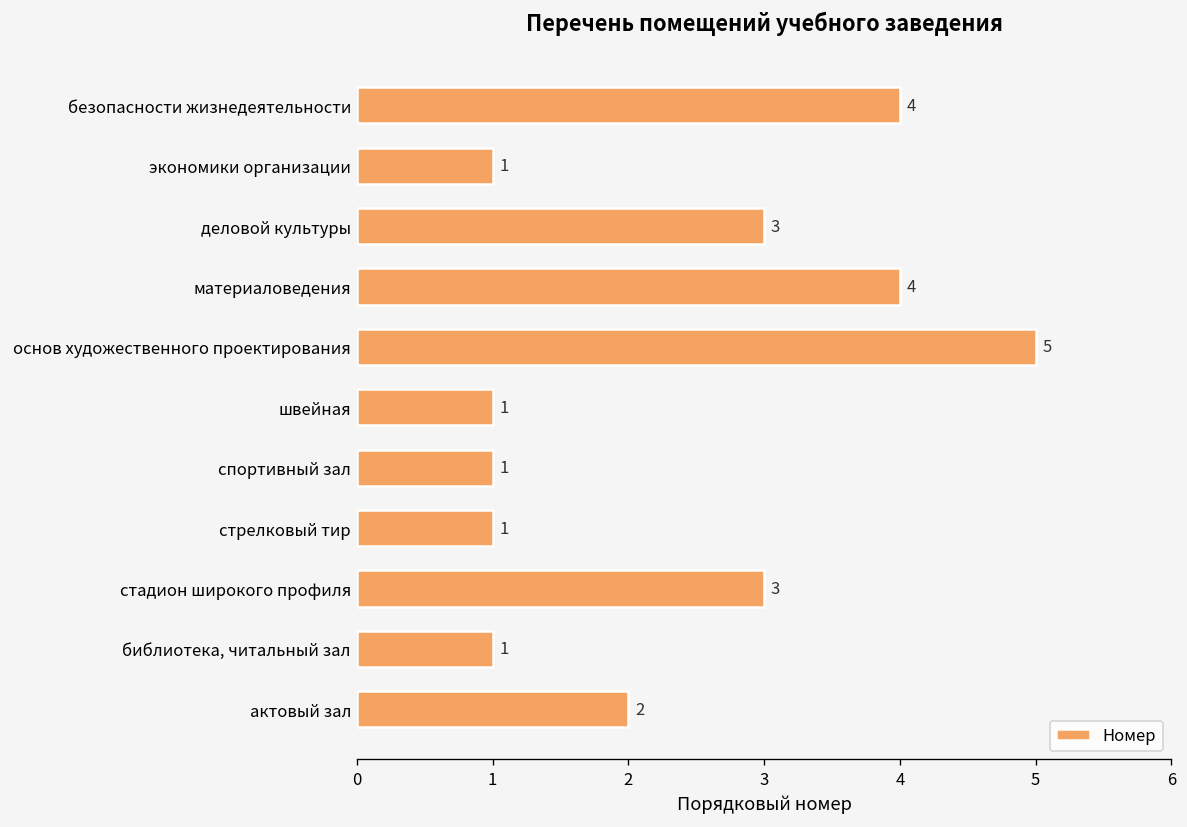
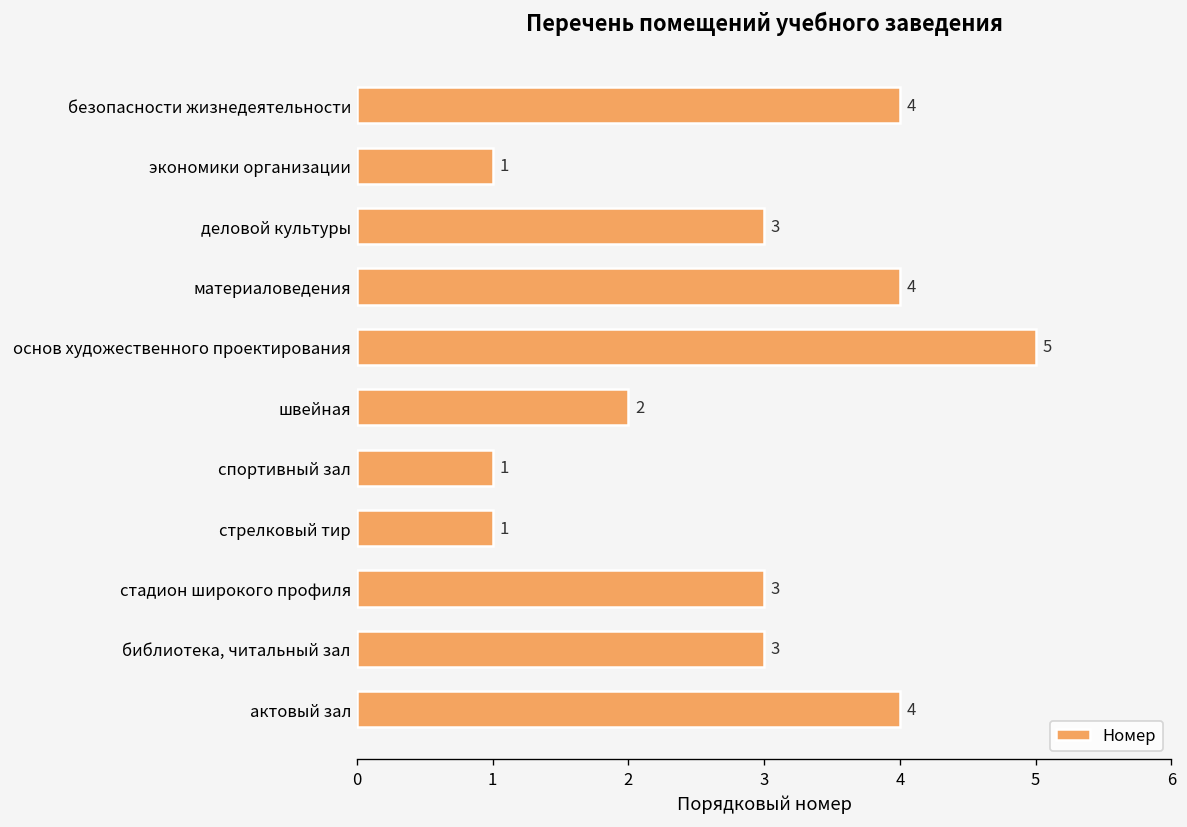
швейная: 1 -> 2
библиотека, читальный зал: 1 -> 3
актовый зал: 2 -> 4
